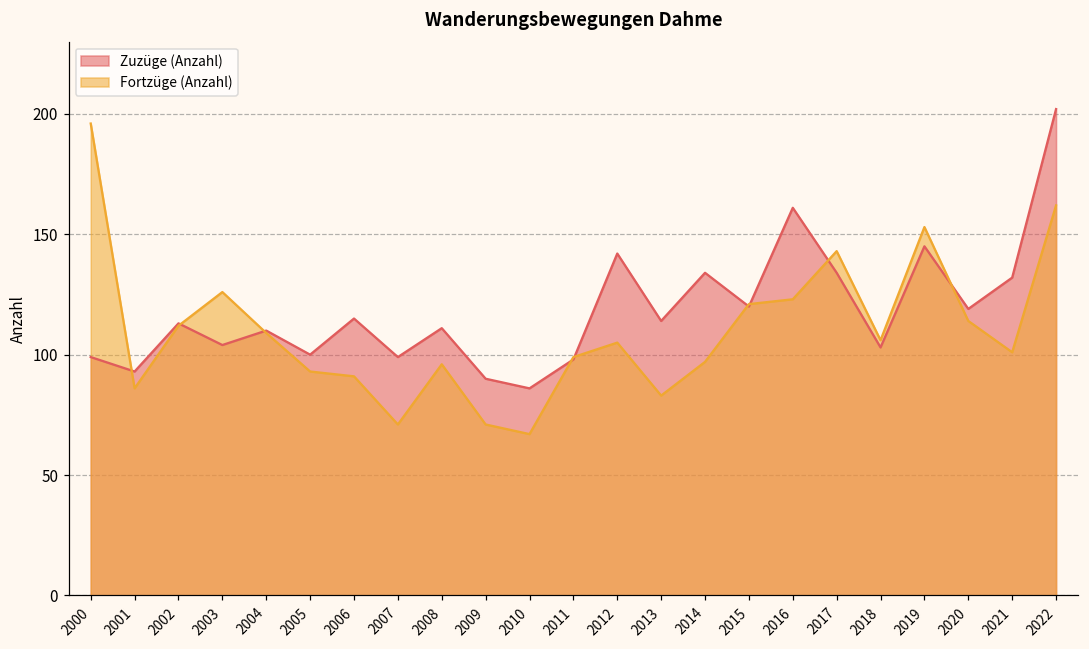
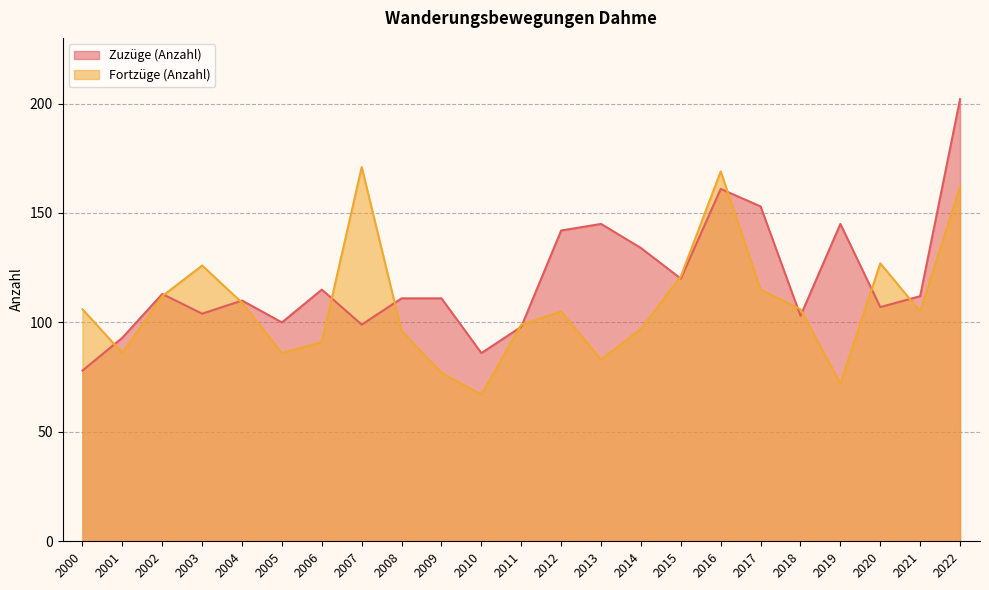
Zuzüge (Anzahl), 2000: 99 -> 78
Fortzüge (Anzahl), 2000: 196 -> 106
Fortzüge (Anzahl), 2005: 93 -> 86
Fortzüge (Anzahl), 2007: 71 -> 171
Zuzüge (Anzahl), 2009: 90 -> 111
Fortzüge (Anzahl), 2009: 71 -> 77
Zuzüge (Anzahl), 2013: 114 -> 145
Fortzüge (Anzahl), 2016: 123 -> 169
Zuzüge (Anzahl), 2017: 134 -> 153
Fortzüge (Anzahl), 2017: 143 -> 115
Fortzüge (Anzahl), 2019: 153 -> 72
Zuzüge (Anzahl), 2020: 119 -> 107
Fortzüge (Anzahl), 2020: 114 -> 127
Zuzüge (Anzahl), 2021: 132 -> 112
Fortzüge (Anzahl), 2021: 101 -> 105
